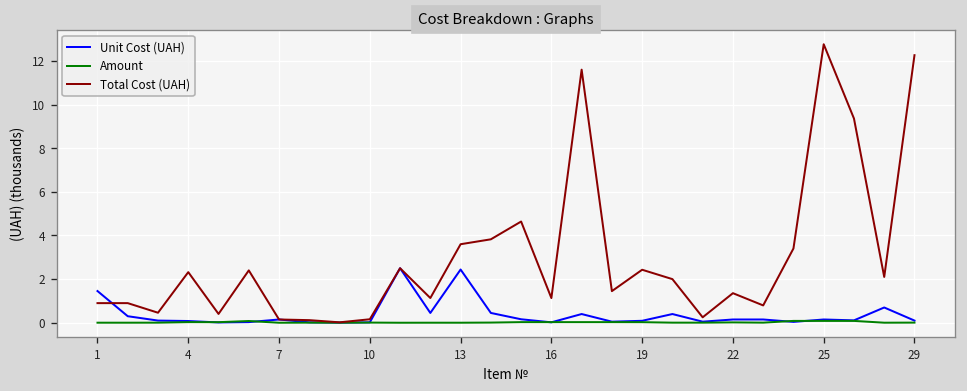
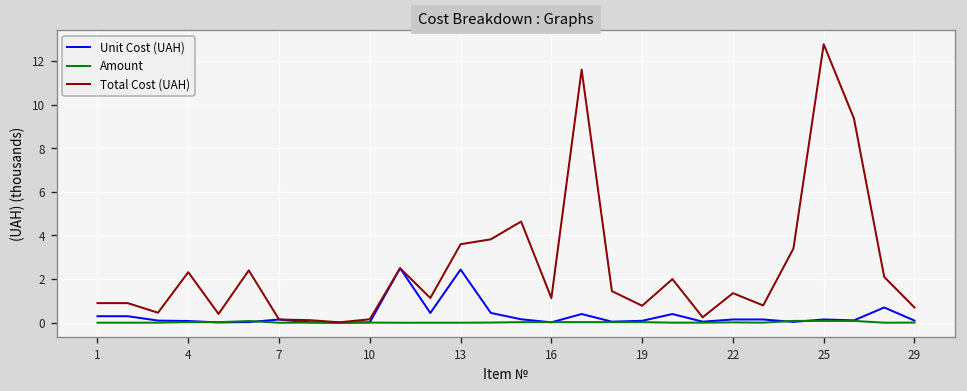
Unit Cost (UAH), 1: 1.5 -> 0.3
Total Cost (UAH), 19: 2.4 -> 0.8
Total Cost (UAH), 29: 12.3 -> 0.7
